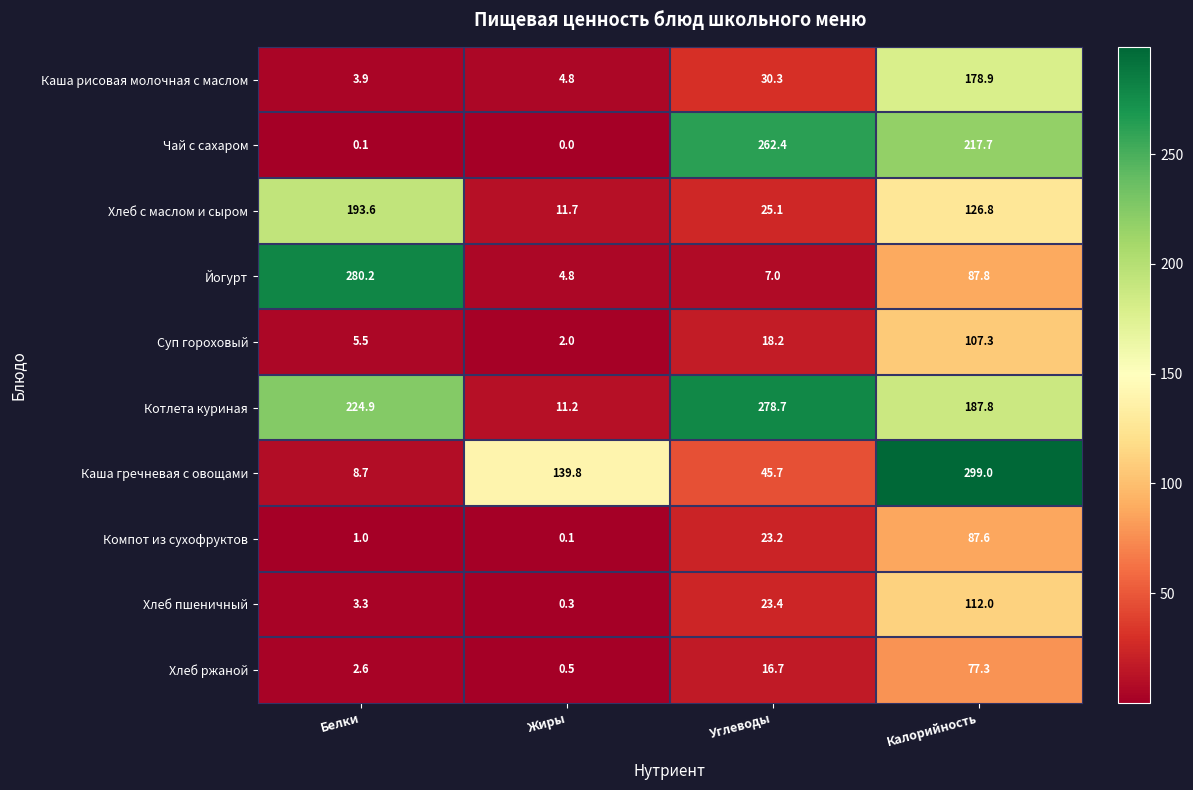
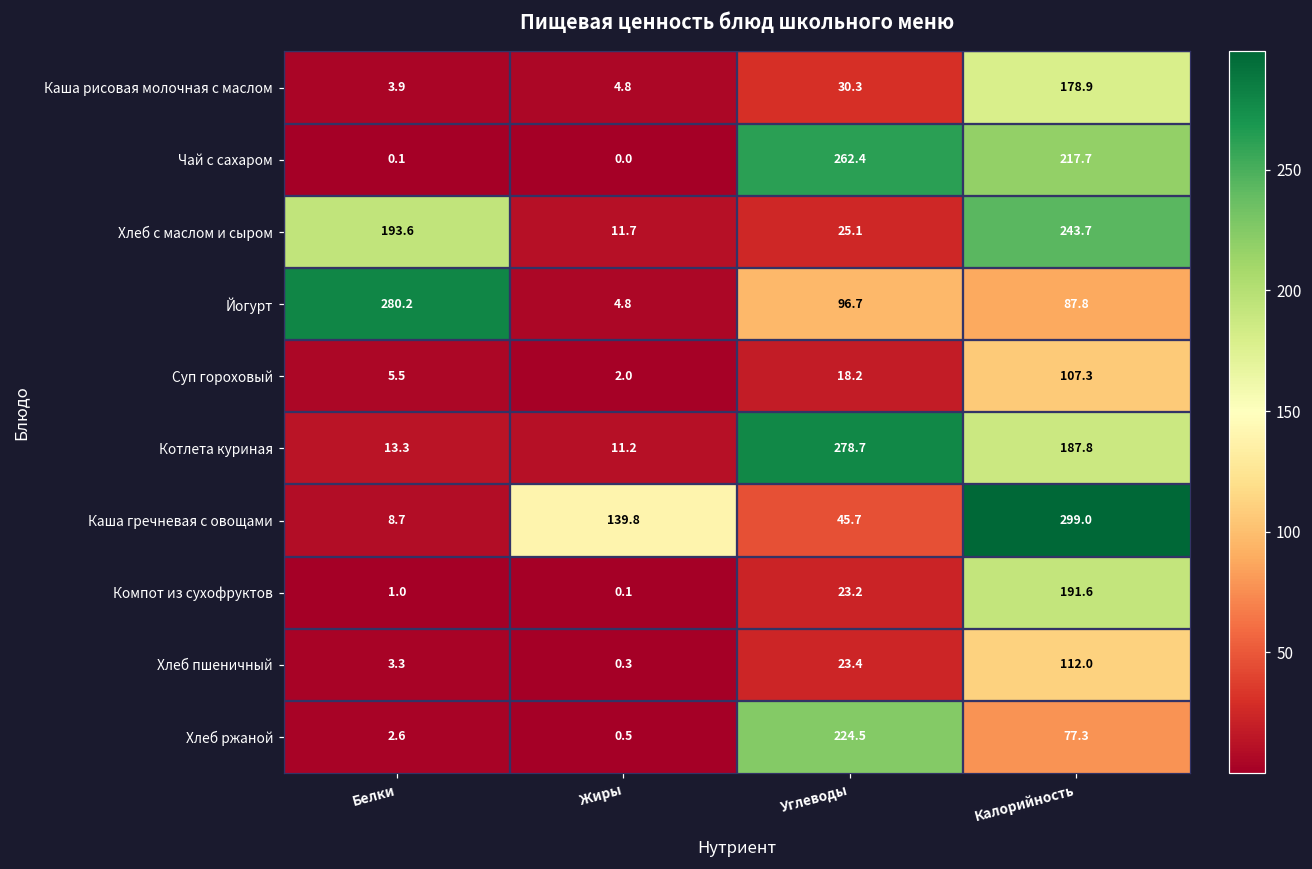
Хлеб с маслом и сыром, Калорийность: 126.8 -> 243.7
Йогурт, Углеводы: 7.0 -> 96.7
Котлета куриная, Белки: 224.9 -> 13.3
Компот из сухофруктов, Калорийность: 87.6 -> 191.6
Хлеб ржаной, Углеводы: 16.7 -> 224.5
